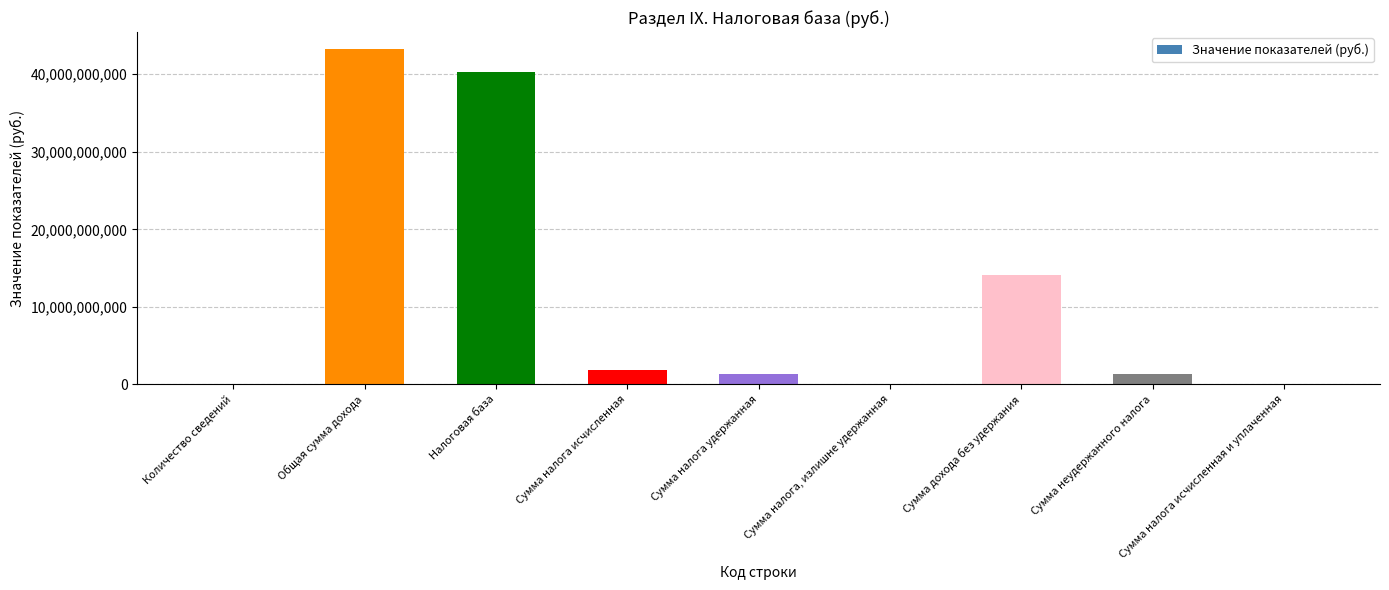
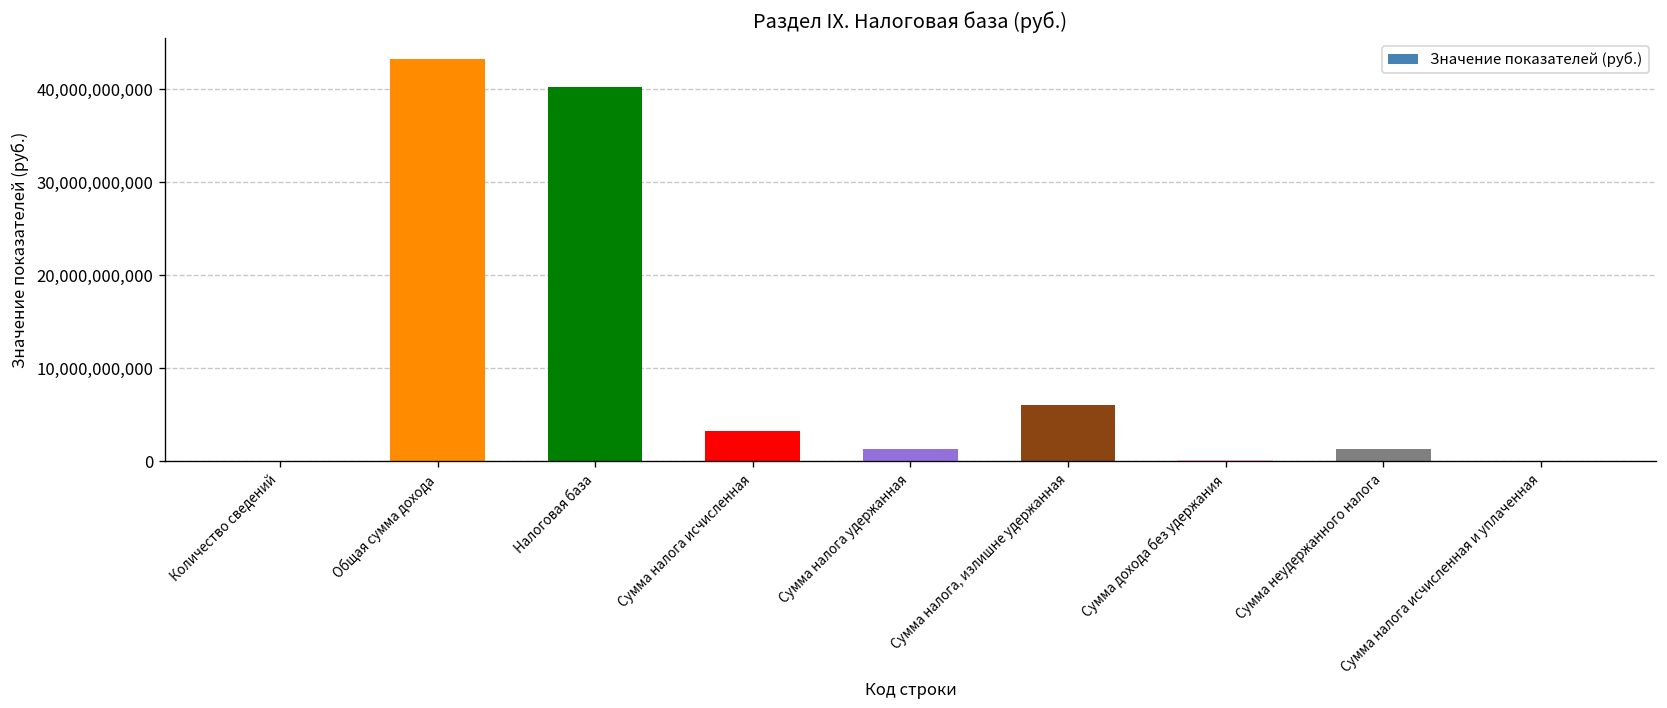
Сумма налога исчисленная: 2,000,000,000 -> 3,000,000,000
Сумма налога, излишне удержанная: 0 -> 6,000,000,000
Сумма дохода без удержания: 14,000,000,000 -> 0
